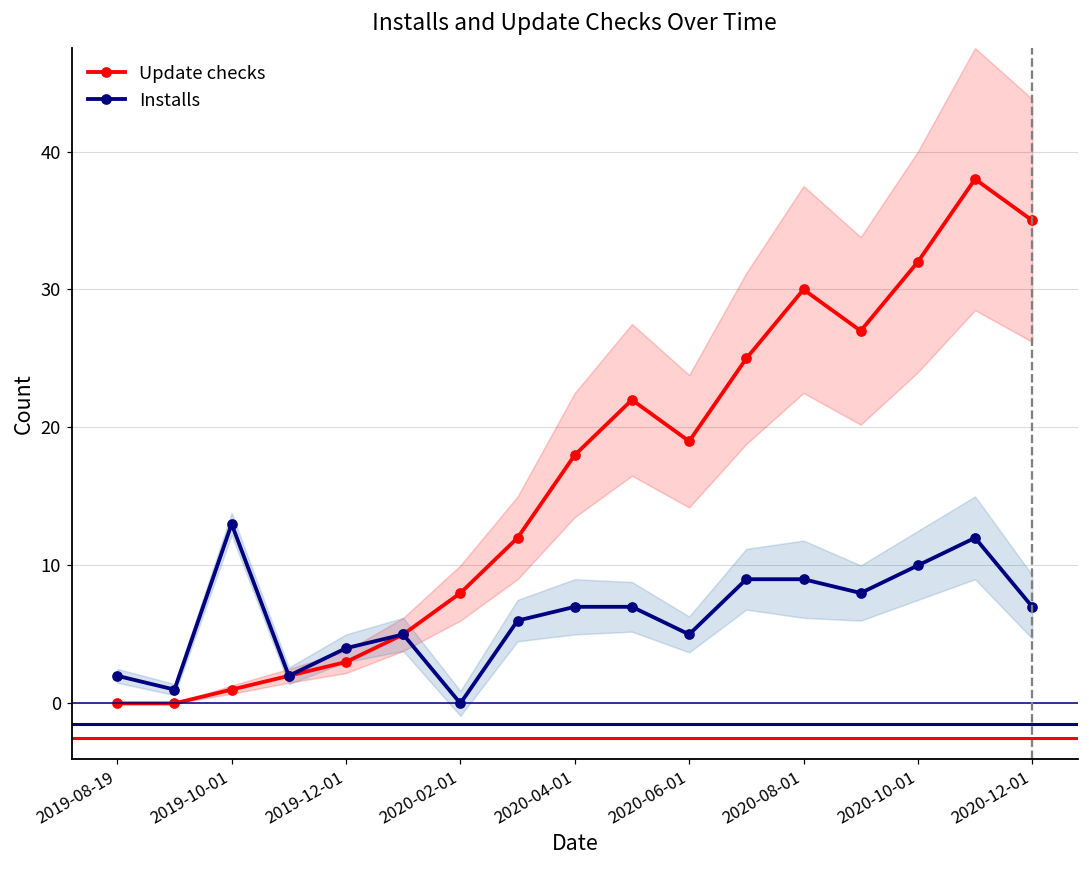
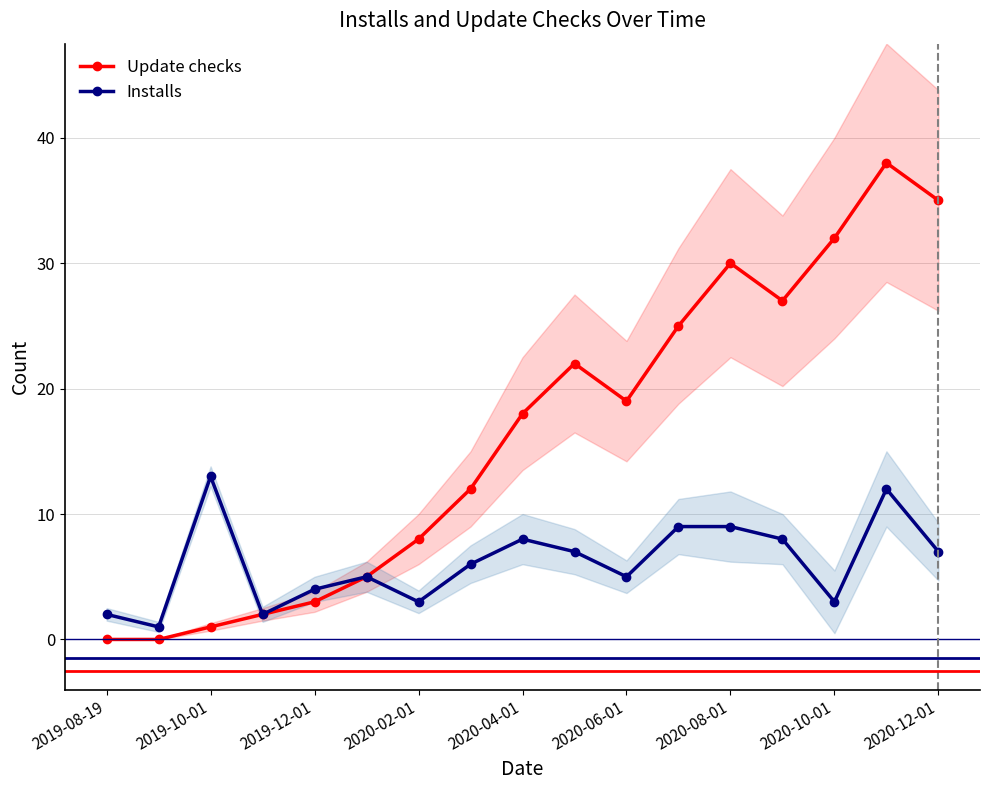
Installs, 2020-02-01: 0 -> 3
Installs, 2020-04-01: 7 -> 8
Installs, 2020-10-01: 10 -> 3
